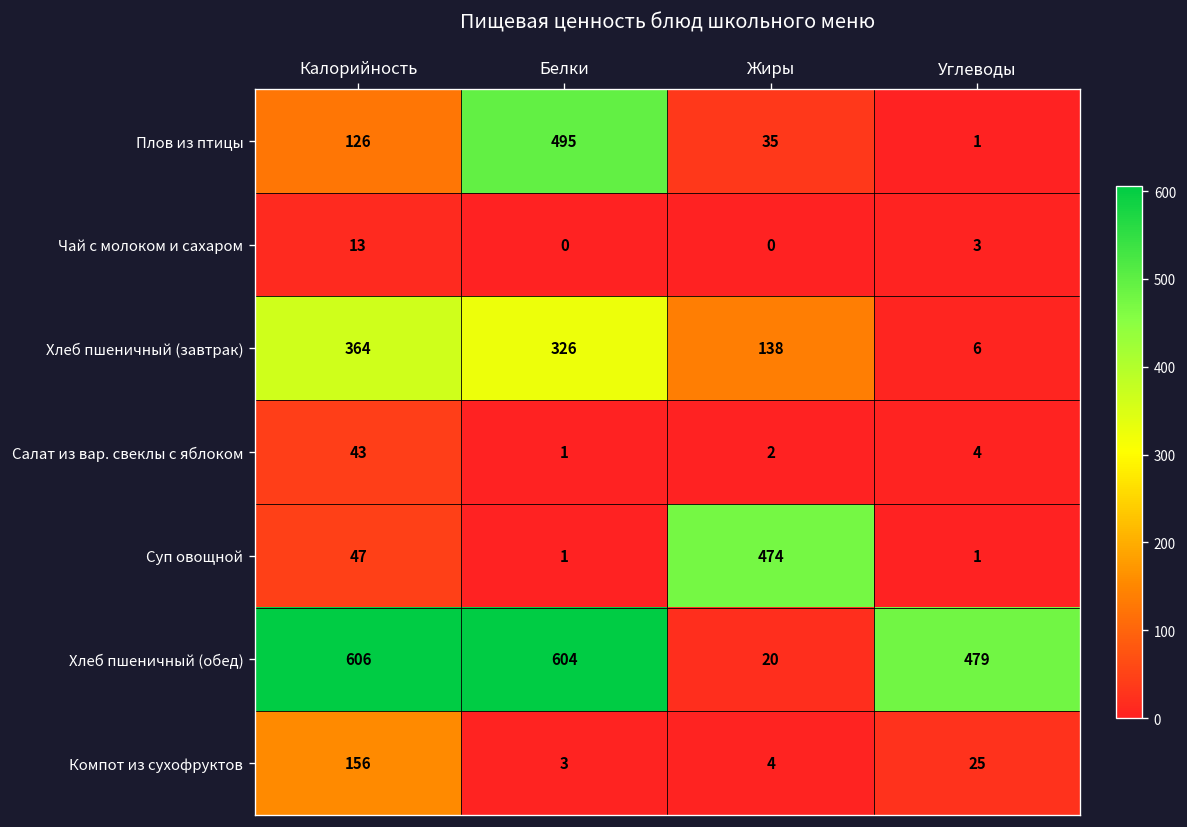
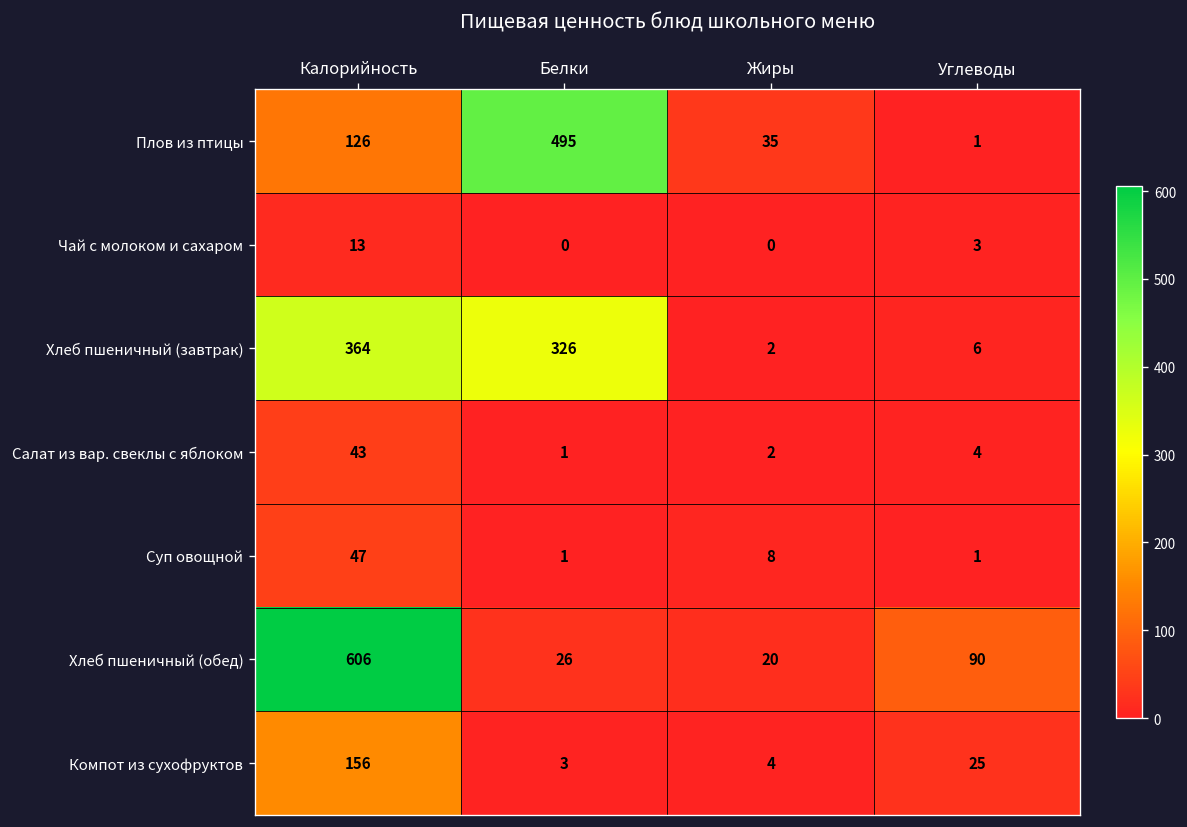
Хлеб пшеничный (завтрак), Жиры: 138 -> 2
Суп овощной, Жиры: 474 -> 8
Хлеб пшеничный (обед), Белки: 604 -> 26
Хлеб пшеничный (обед), Углеводы: 479 -> 90
